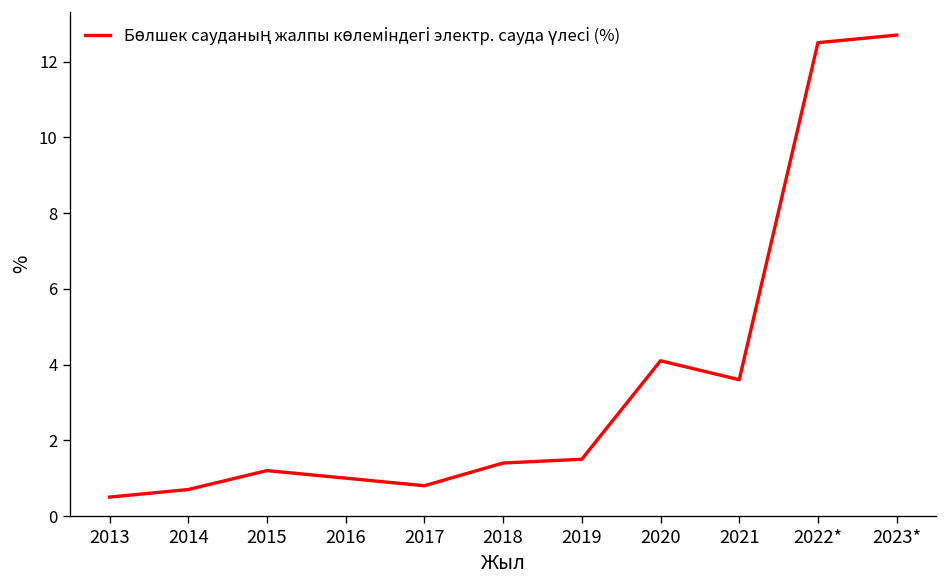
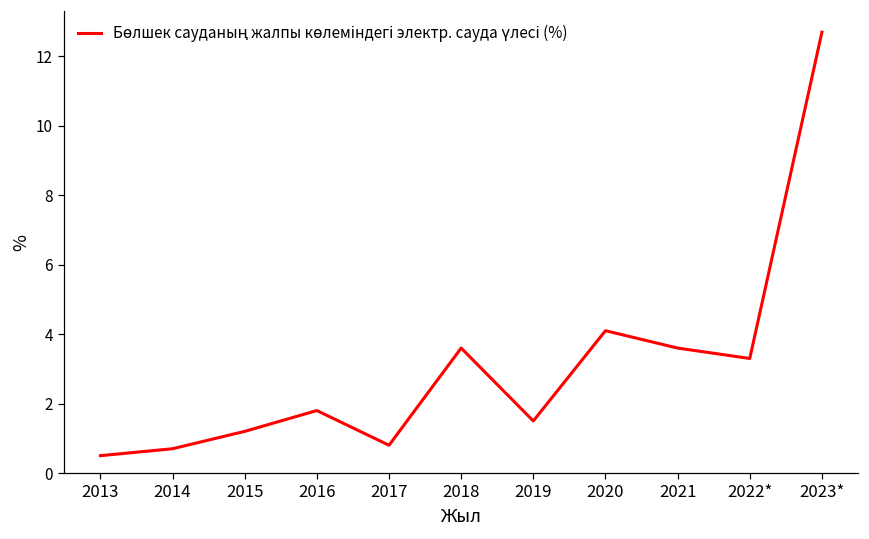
2016: 1.0 -> 1.8
2018: 1.4 -> 3.6
2022*: 12.5 -> 3.3
